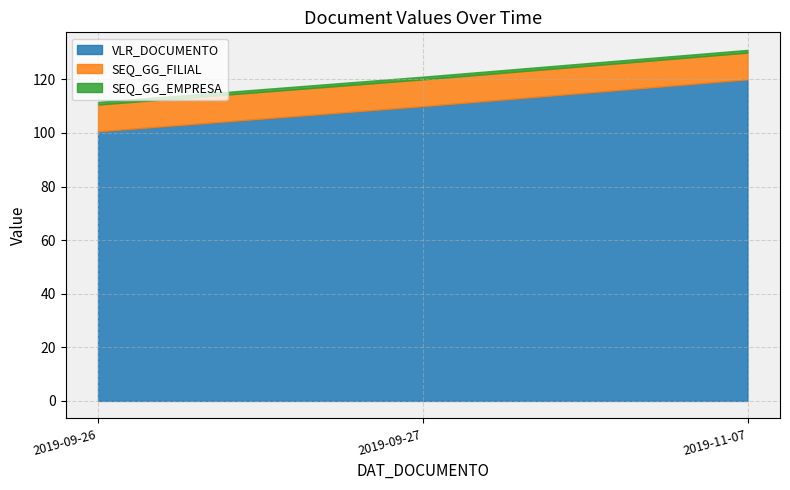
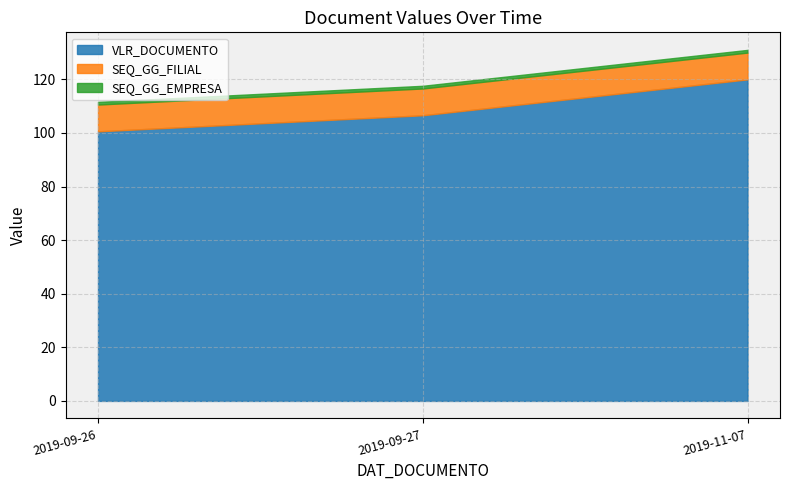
VLR_DOCUMENTO, 2019-09-27: 110 -> 107
